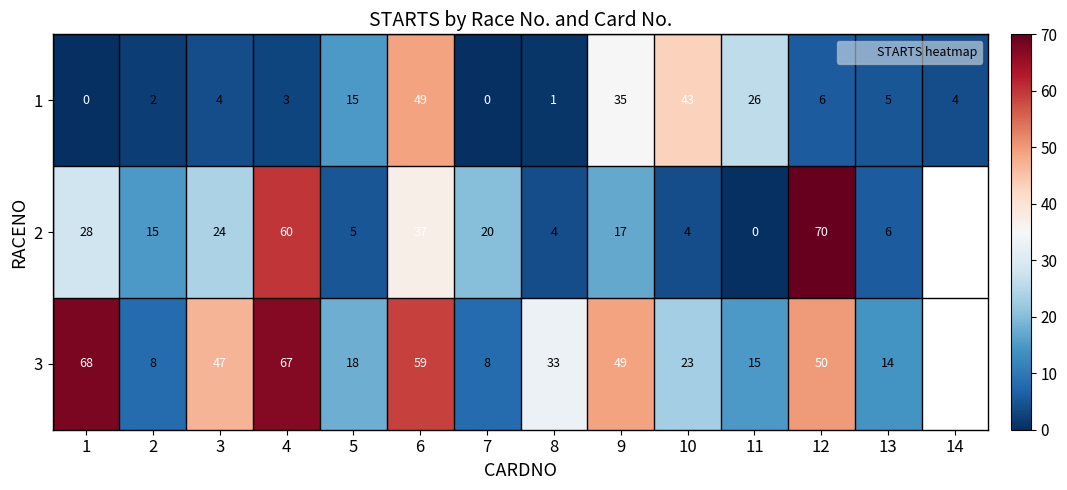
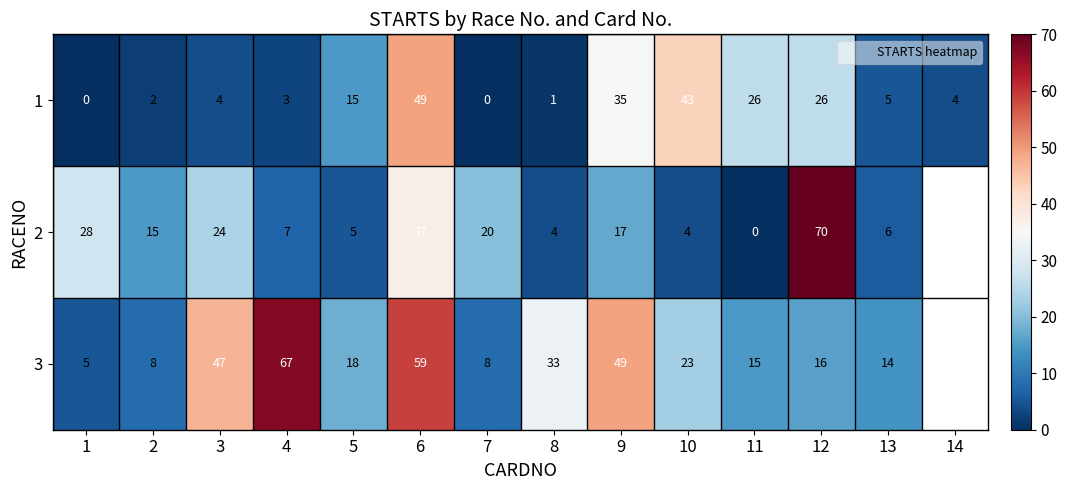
1, 12: 6 -> 26
2, 4: 60 -> 7
3, 1: 68 -> 5
3, 12: 50 -> 16
